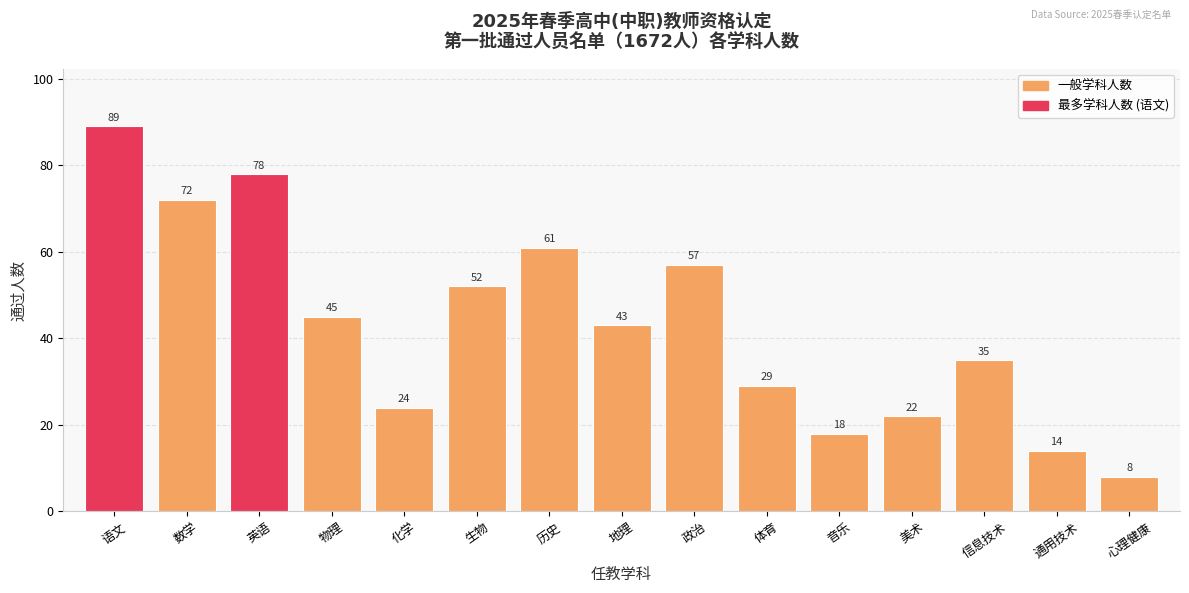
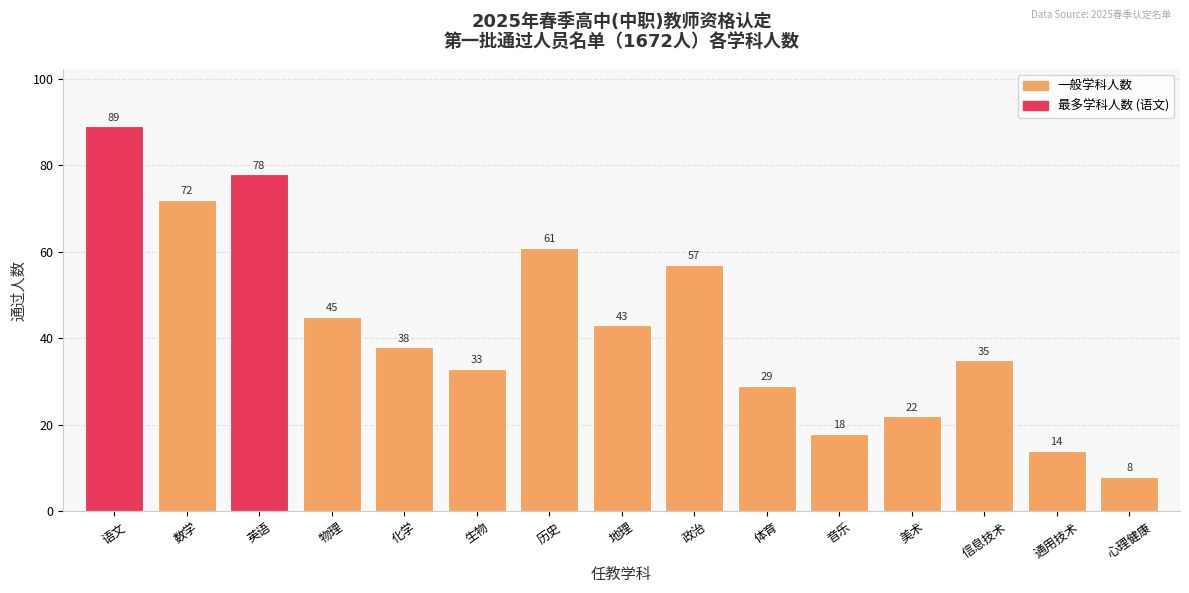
化学: 24 -> 38
生物: 52 -> 33
